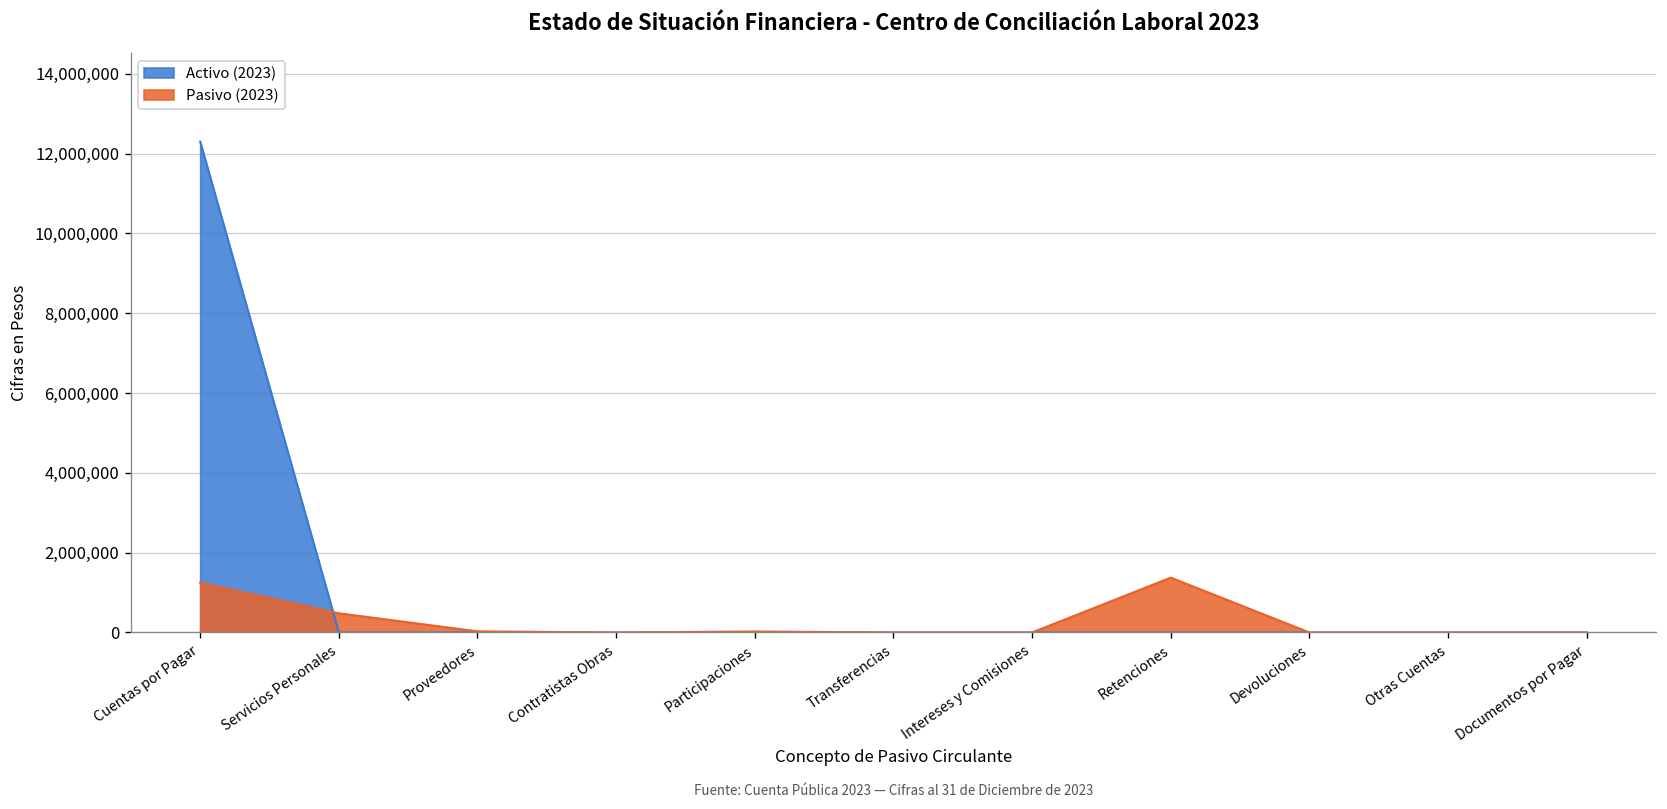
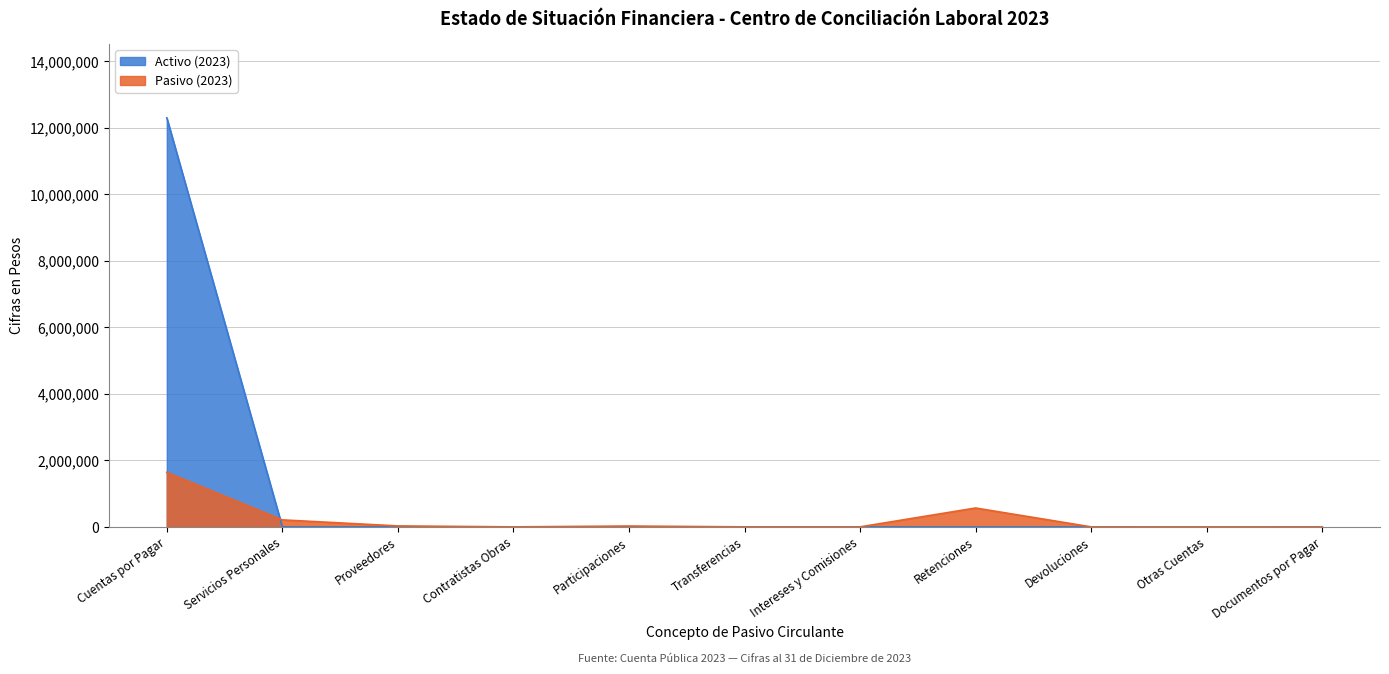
Pasivo (2023), Cuentas por Pagar: 1,200,000 -> 1,600,000
Pasivo (2023), Servicios Personales: 500,000 -> 200,000
Pasivo (2023), Retenciones: 1,400,000 -> 600,000
